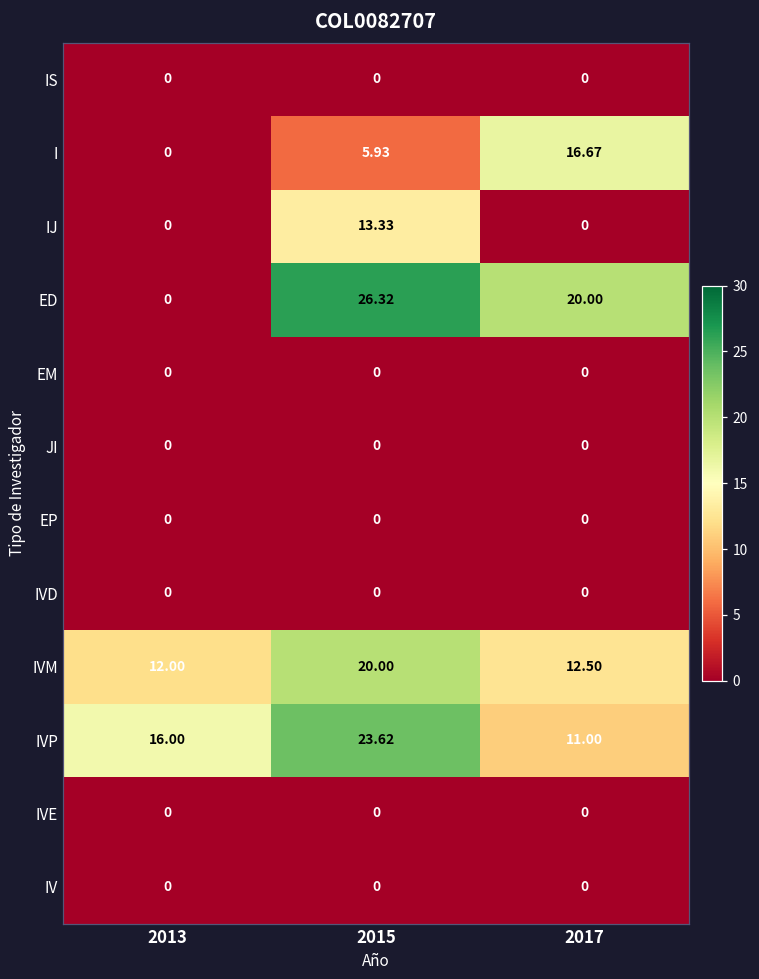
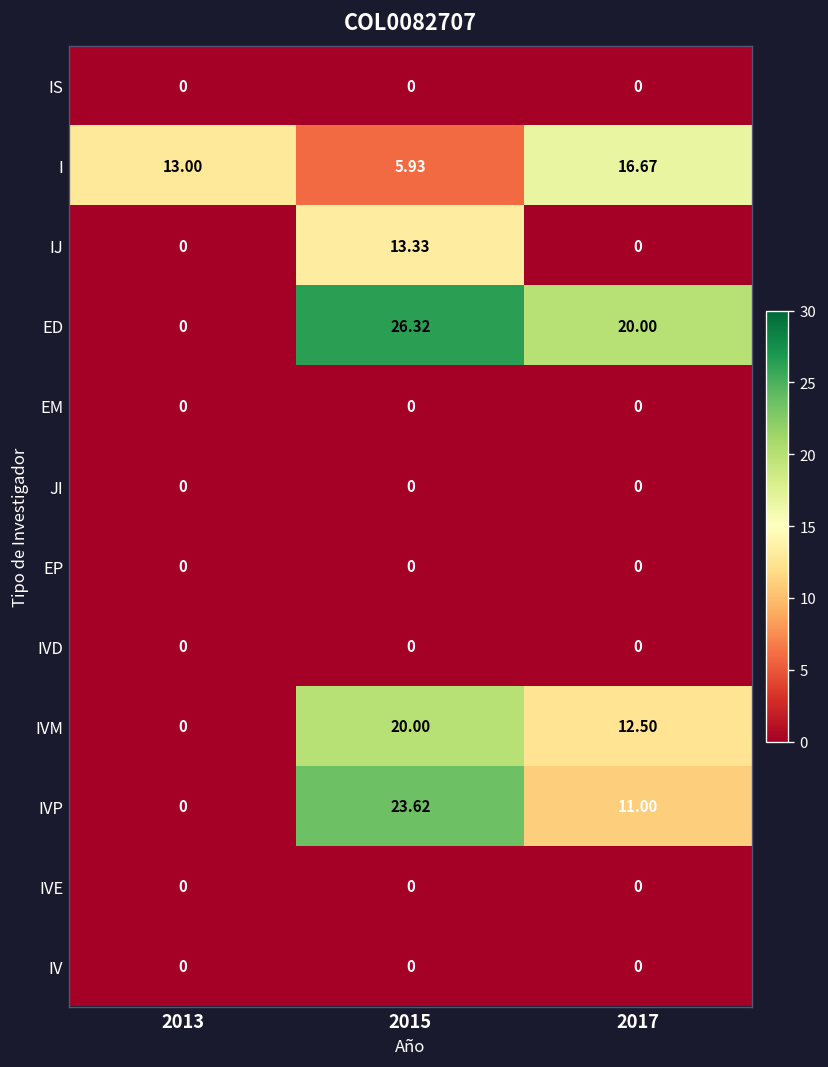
I, 2013: 0 -> 13.00
IVM, 2013: 12.00 -> 0
IVP, 2013: 16.00 -> 0
